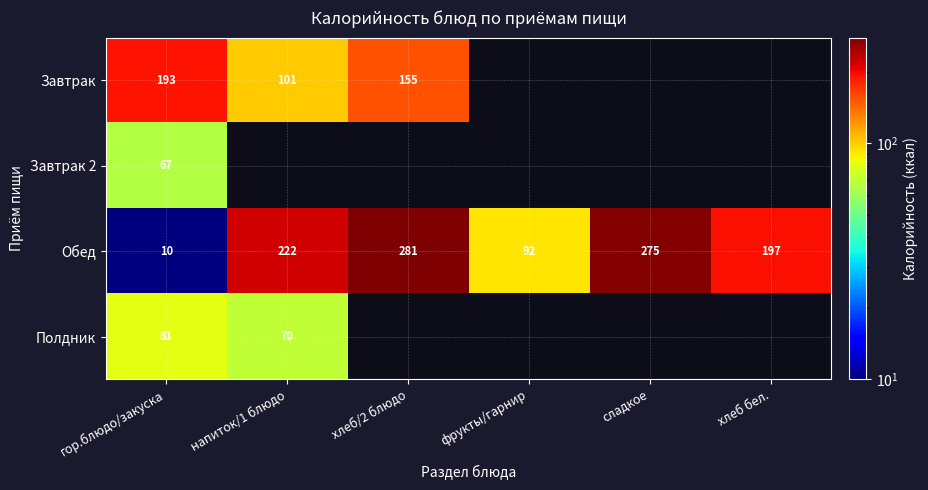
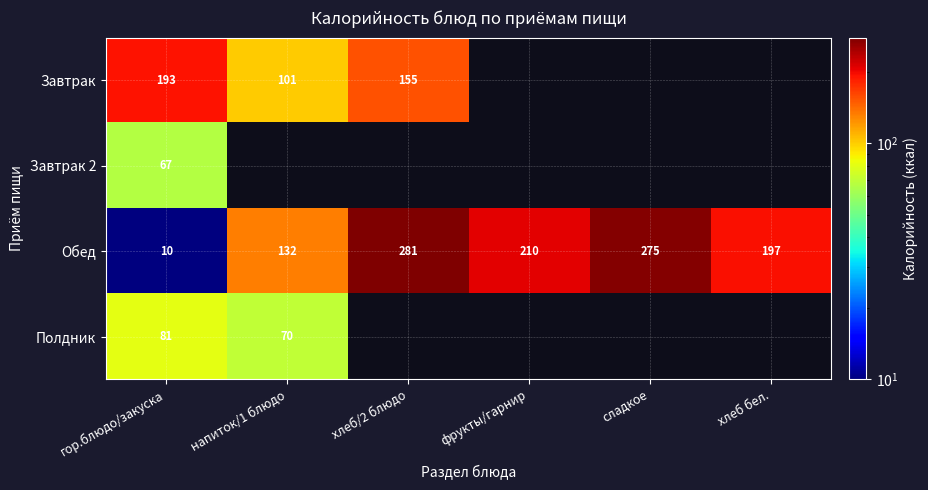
Обед, напиток/1 блюдо: 222 -> 132
Обед, фрукты/гарнир: 92 -> 210
